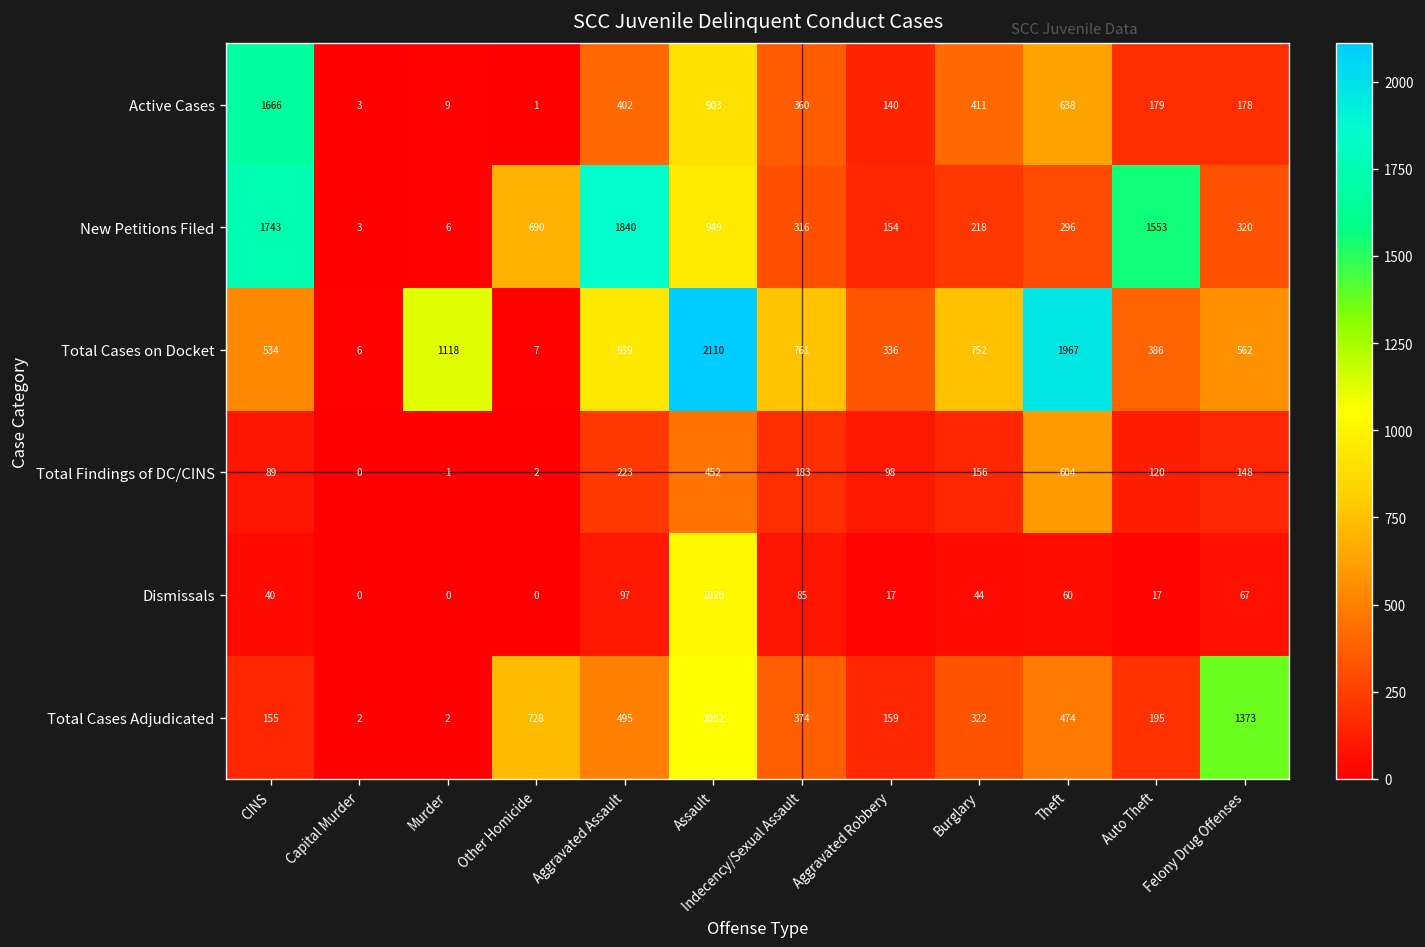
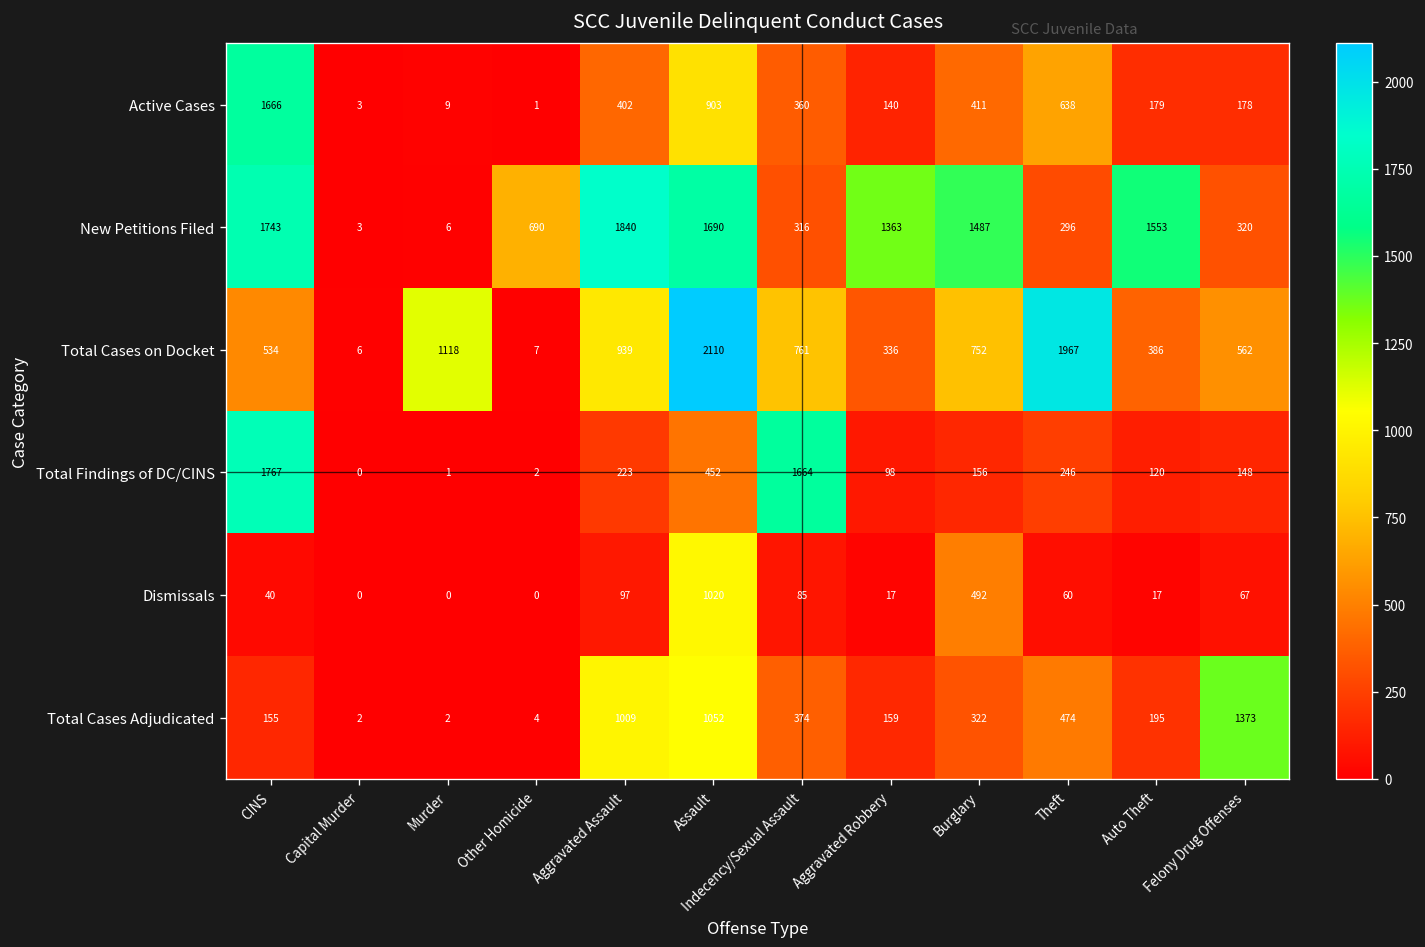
New Petitions Filed, Assault: 949 -> 1690
New Petitions Filed, Aggravated Robbery: 154 -> 1363
New Petitions Filed, Burglary: 218 -> 1487
Total Findings of DC/CINS, CINS: 89 -> 1767
Total Findings of DC/CINS, Indecency/Sexual Assault: 183 -> 1664
Total Findings of DC/CINS, Theft: 604 -> 246
Dismissals, Burglary: 44 -> 492
Total Cases Adjudicated, Other Homicide: 728 -> 4
Total Cases Adjudicated, Aggravated Assault: 495 -> 1009
